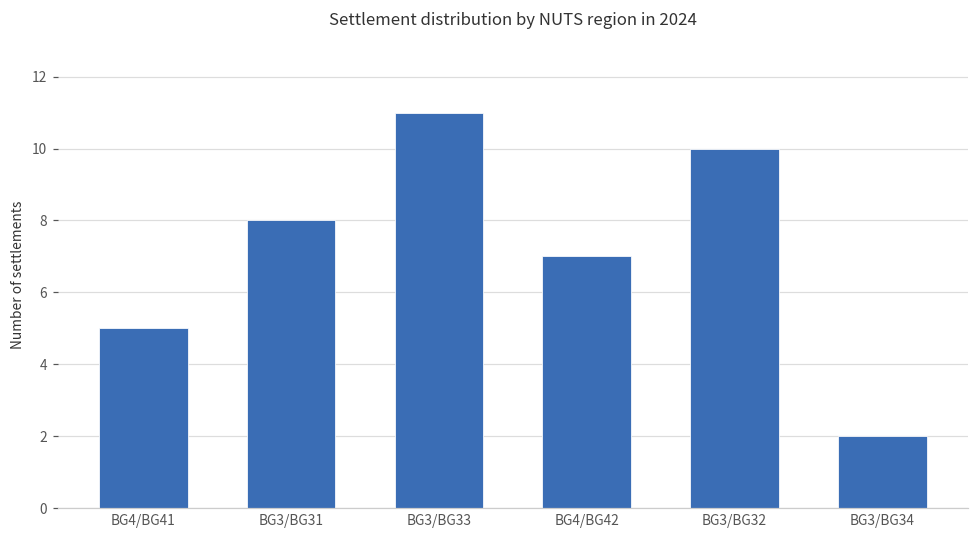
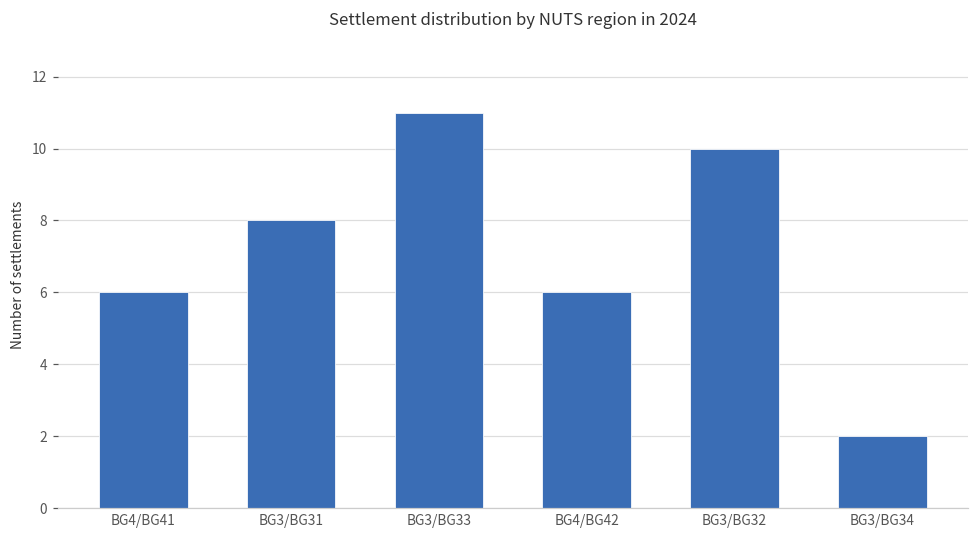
BG4/BG41: 5 -> 6
BG4/BG42: 7 -> 6
